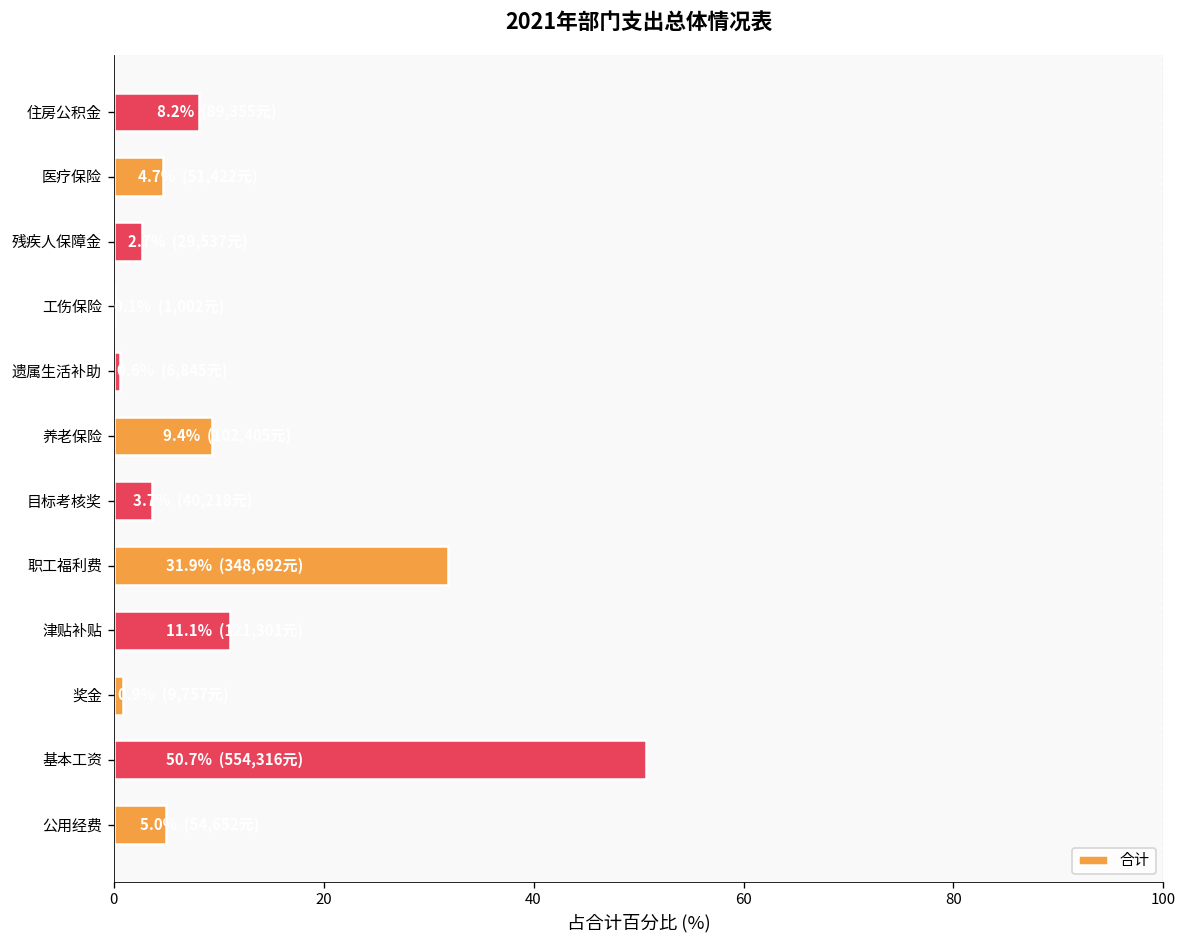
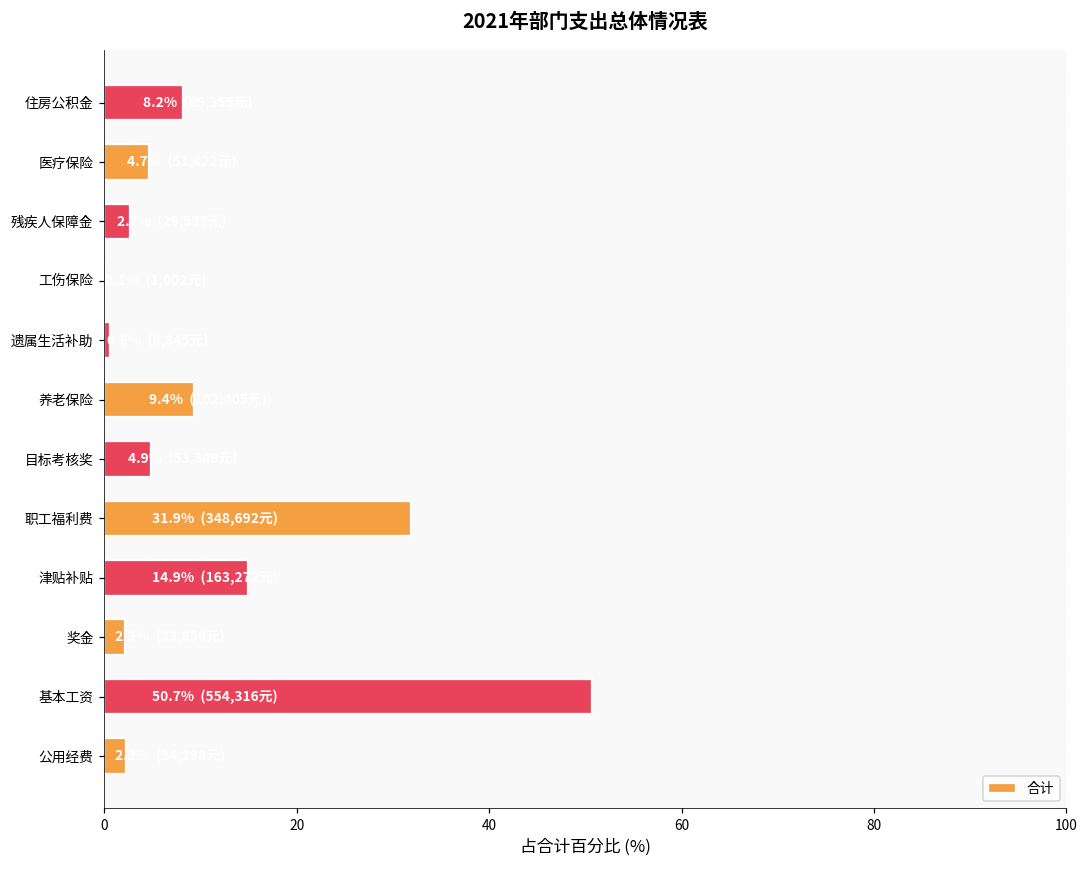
目标考核奖: 4 -> 5
津贴补贴: 11 -> 15
奖金: 1 -> 2
公用经费: 5 -> 2
